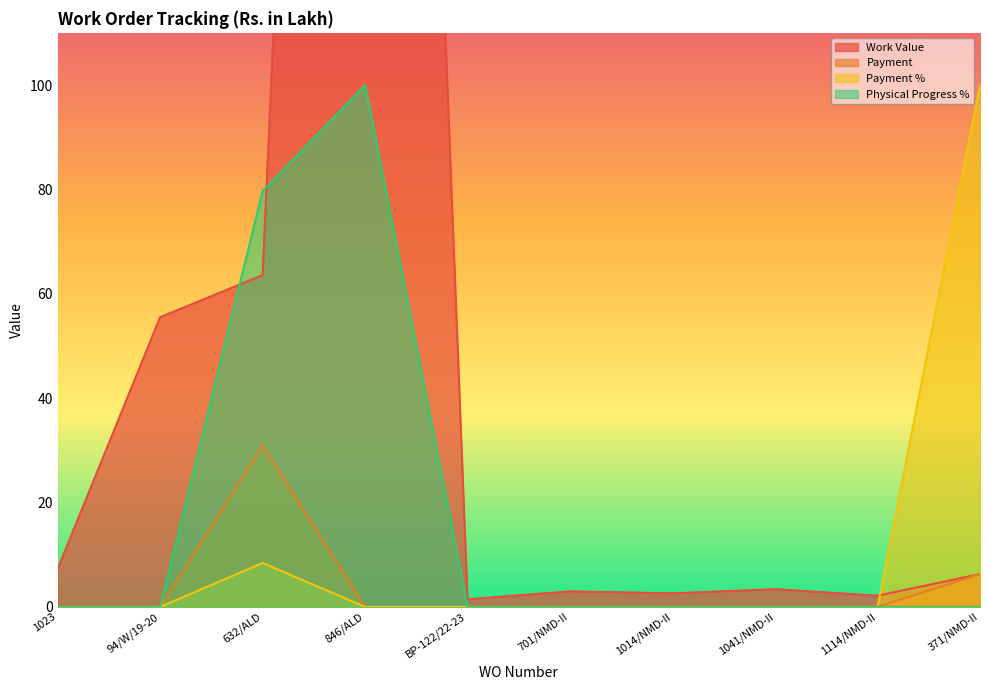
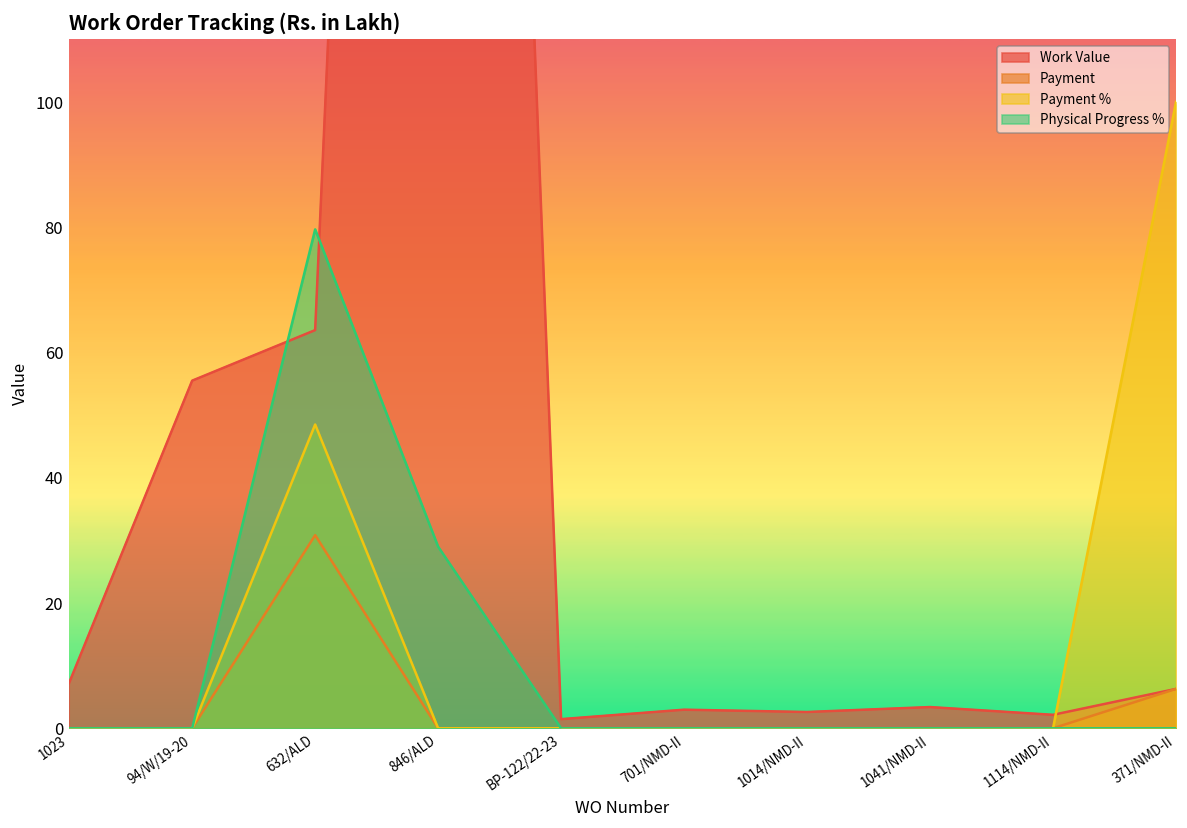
Payment %, 632/ALD: 8 -> 49
Physical Progress %, 846/ALD: 100 -> 29
